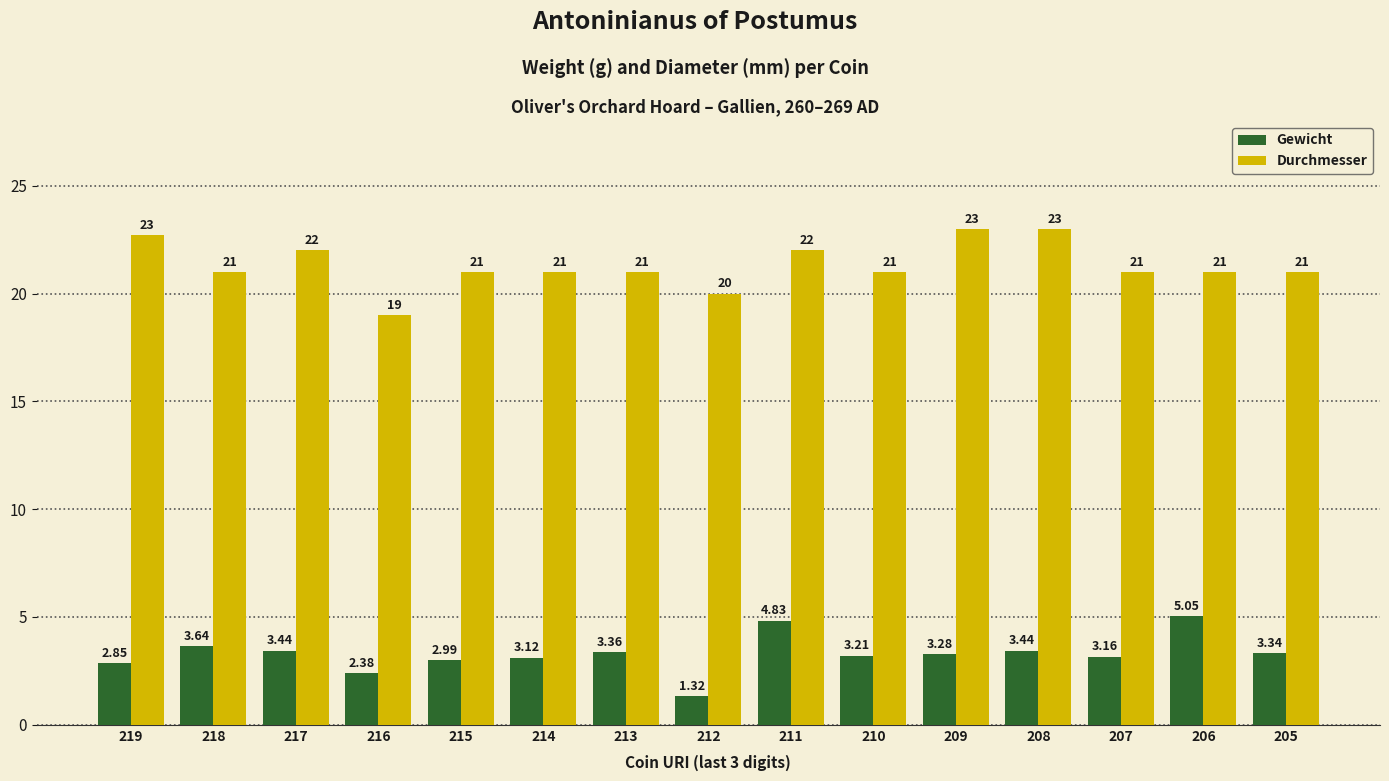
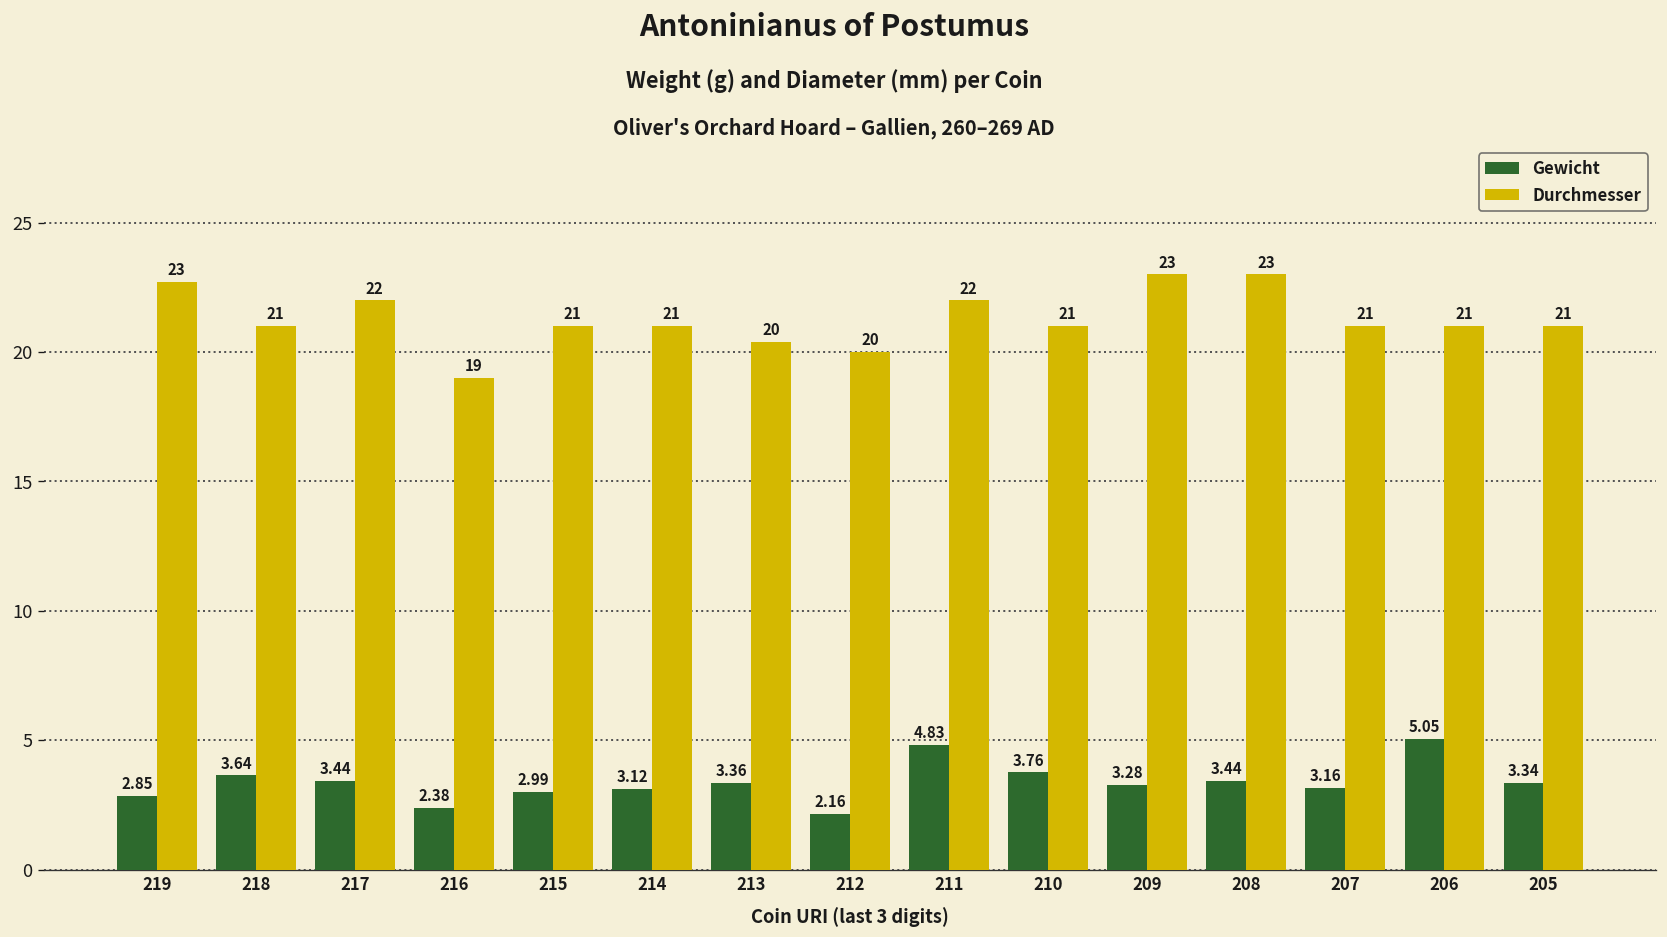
Durchmesser, 213: 21 -> 20
Gewicht, 212: 1.32 -> 2.16
Gewicht, 210: 3.21 -> 3.76
